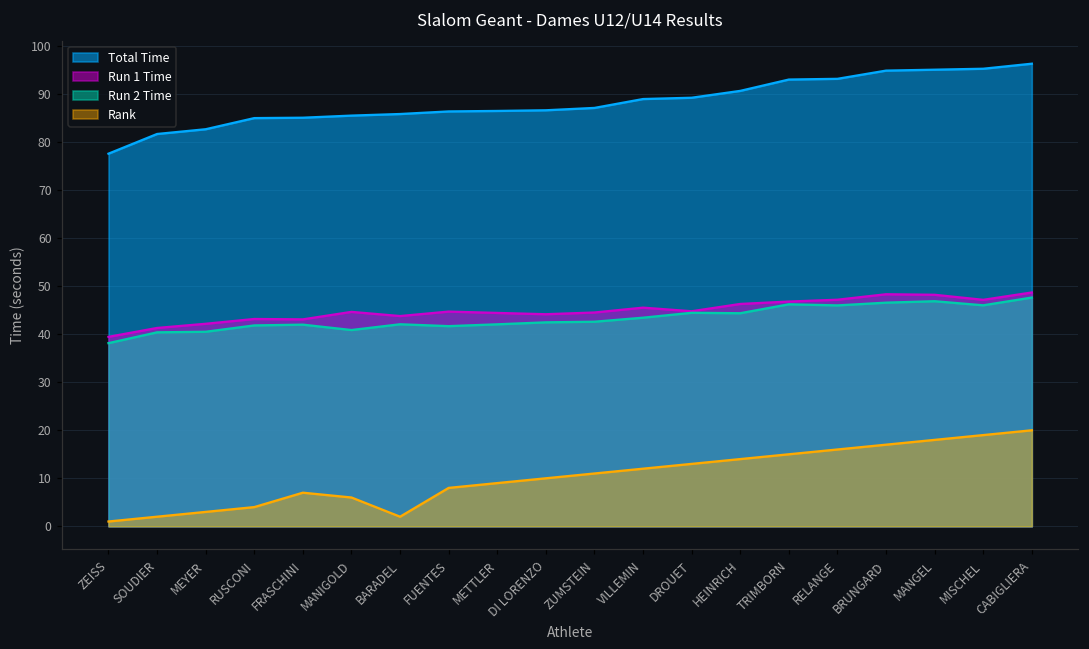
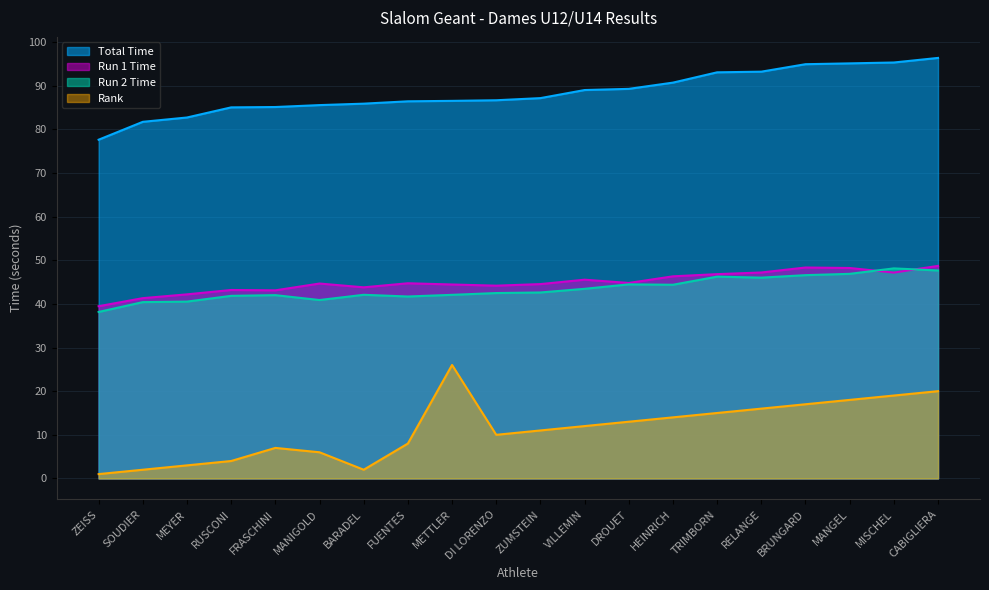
Rank, METTLER: 9 -> 26
Run 2 Time, MISCHEL: 46 -> 48
